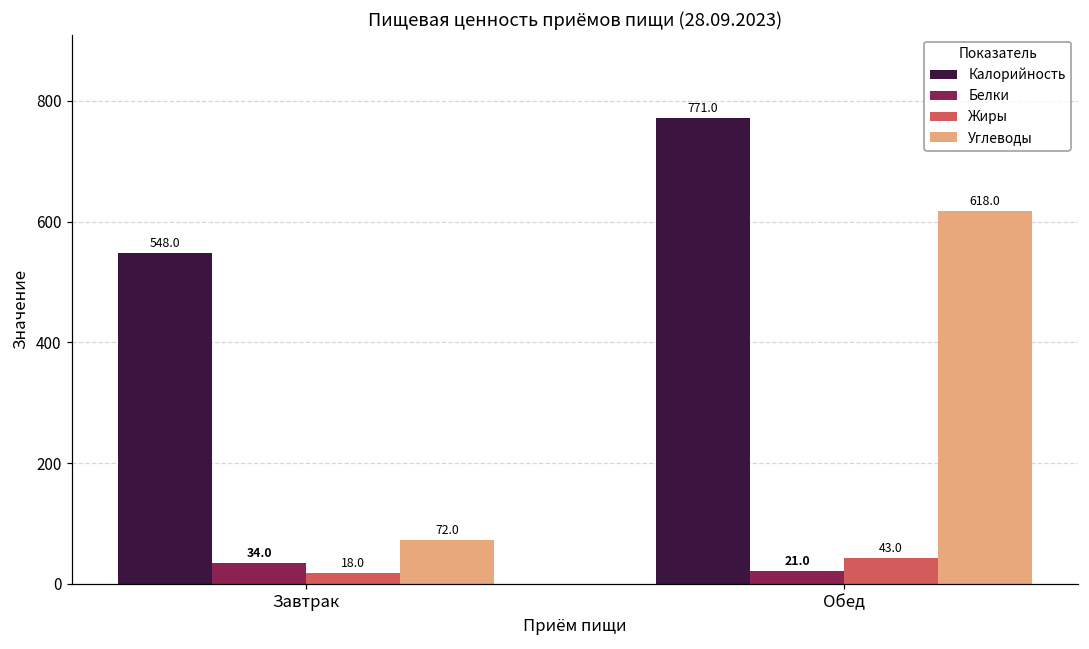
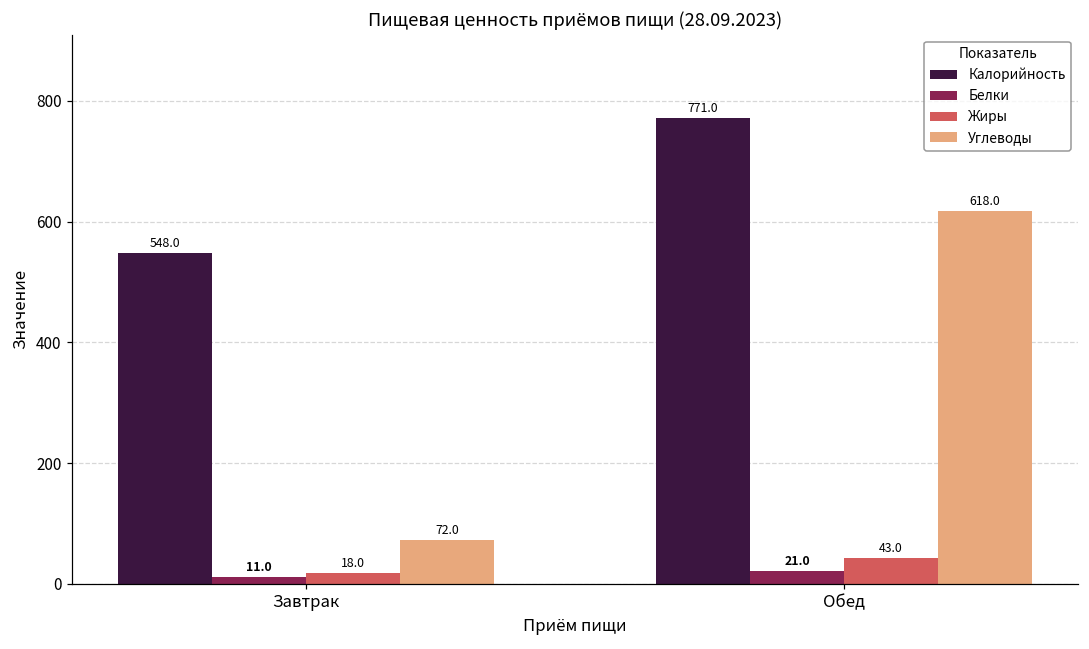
Белки, Завтрак: 34.0 -> 11.0
